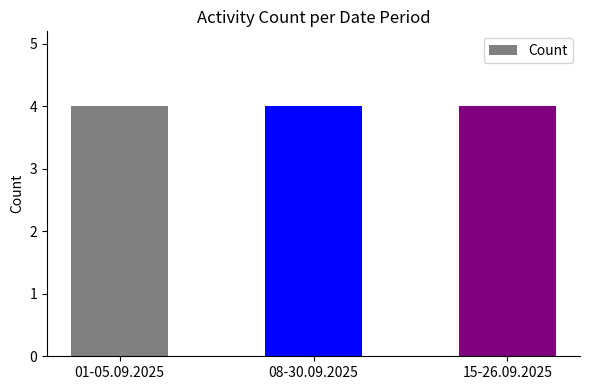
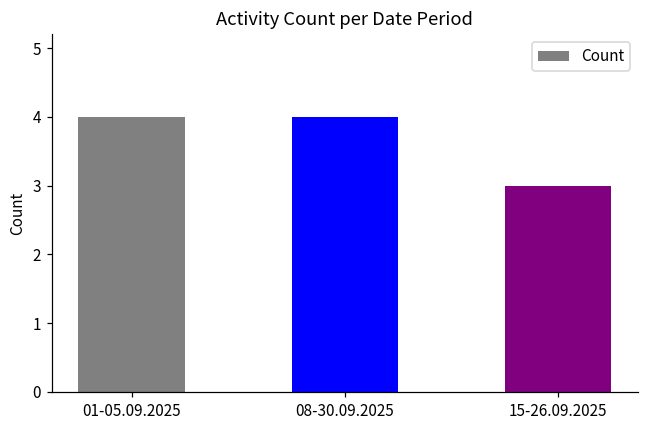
15-26.09.2025: 4 -> 3
